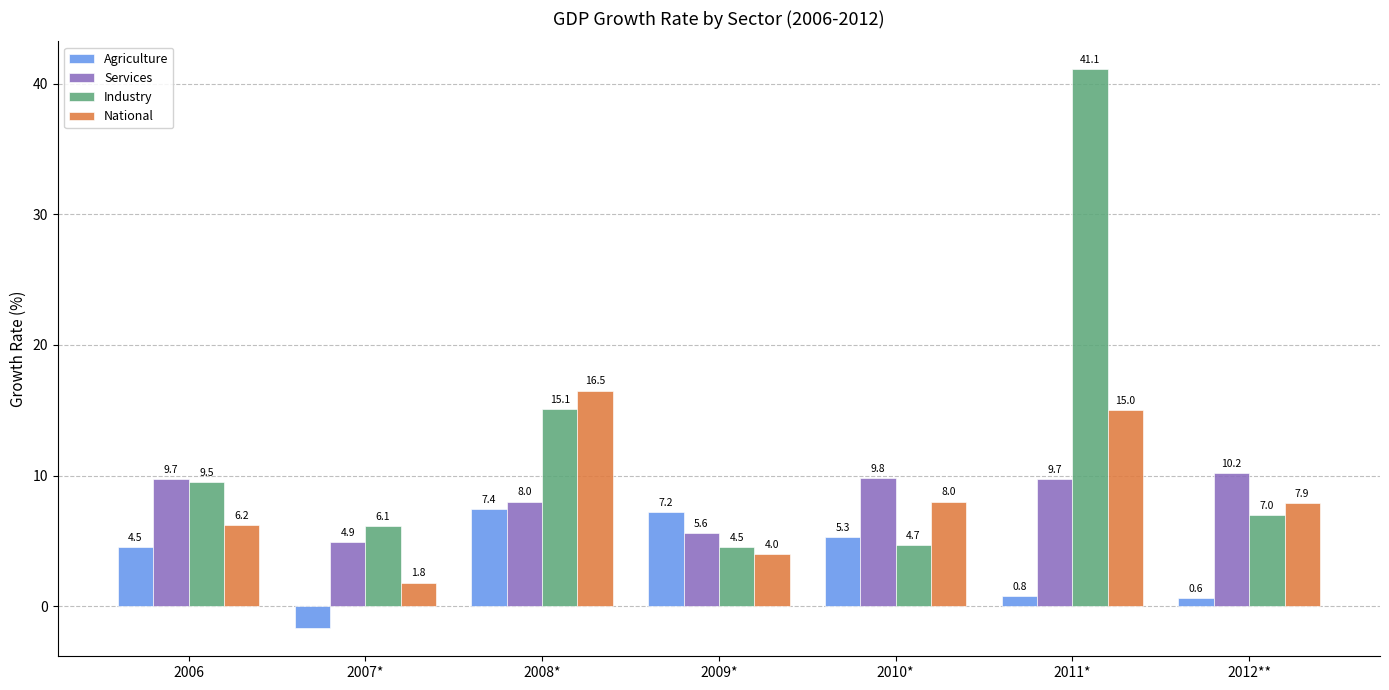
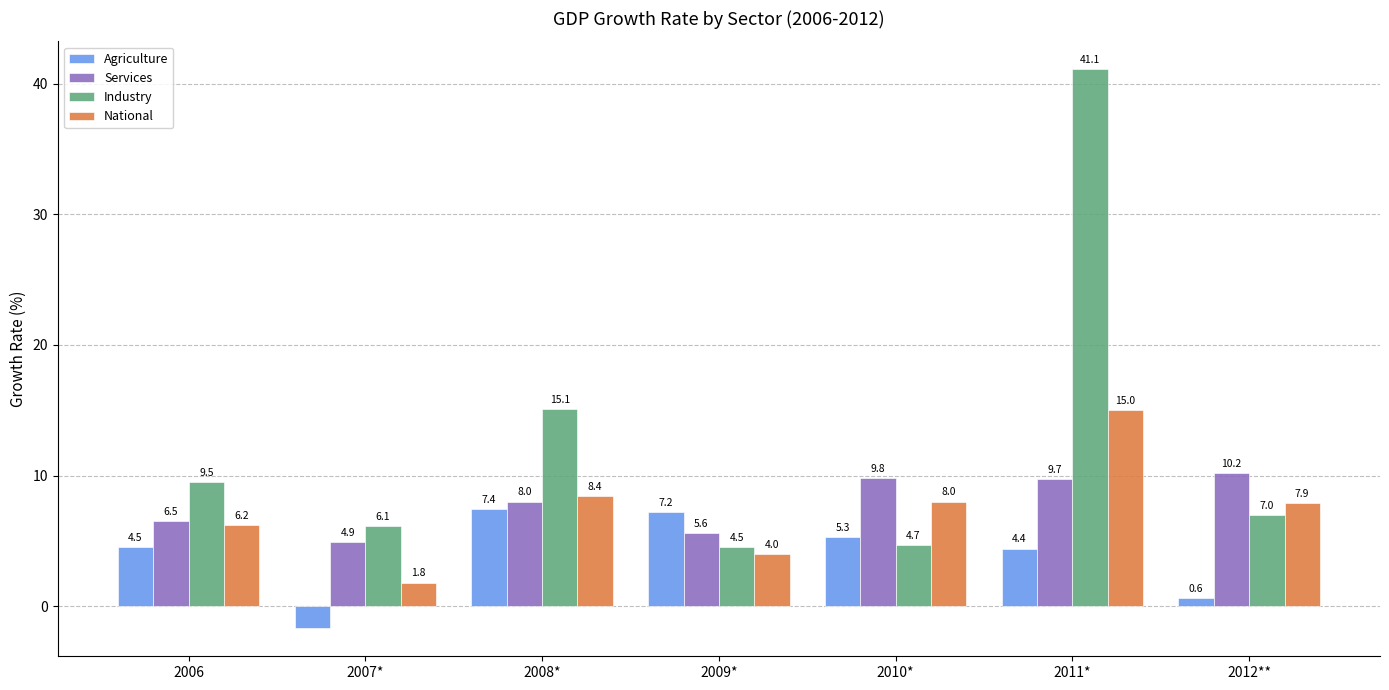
Services, 2006: 9.7 -> 6.5
National, 2008*: 16.5 -> 8.4
Agriculture, 2011*: 0.8 -> 4.4
